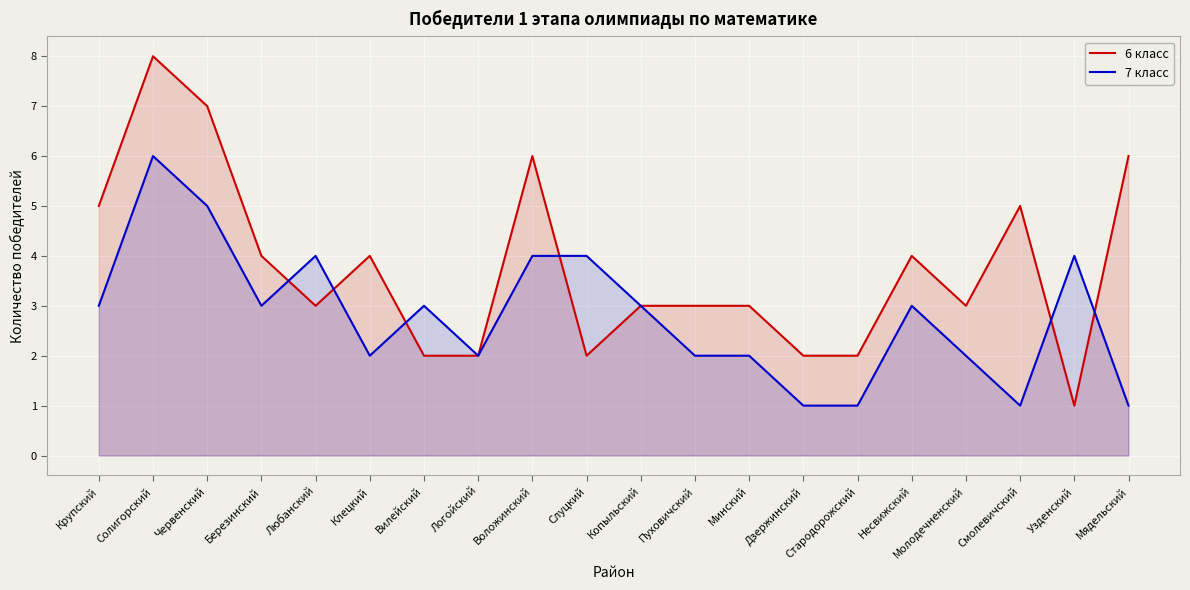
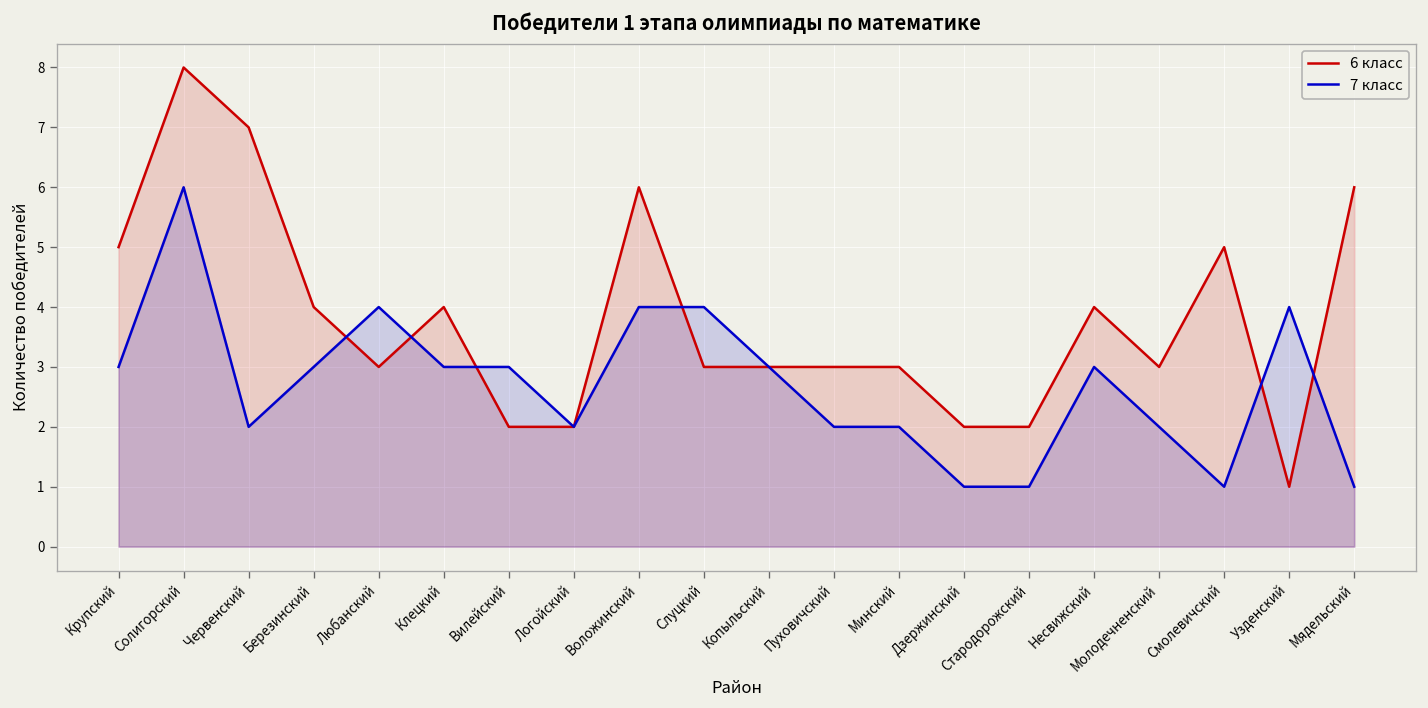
7 класс, Червенский: 5 -> 2
7 класс, Клецкий: 2 -> 3
6 класс, Слуцкий: 2 -> 3
